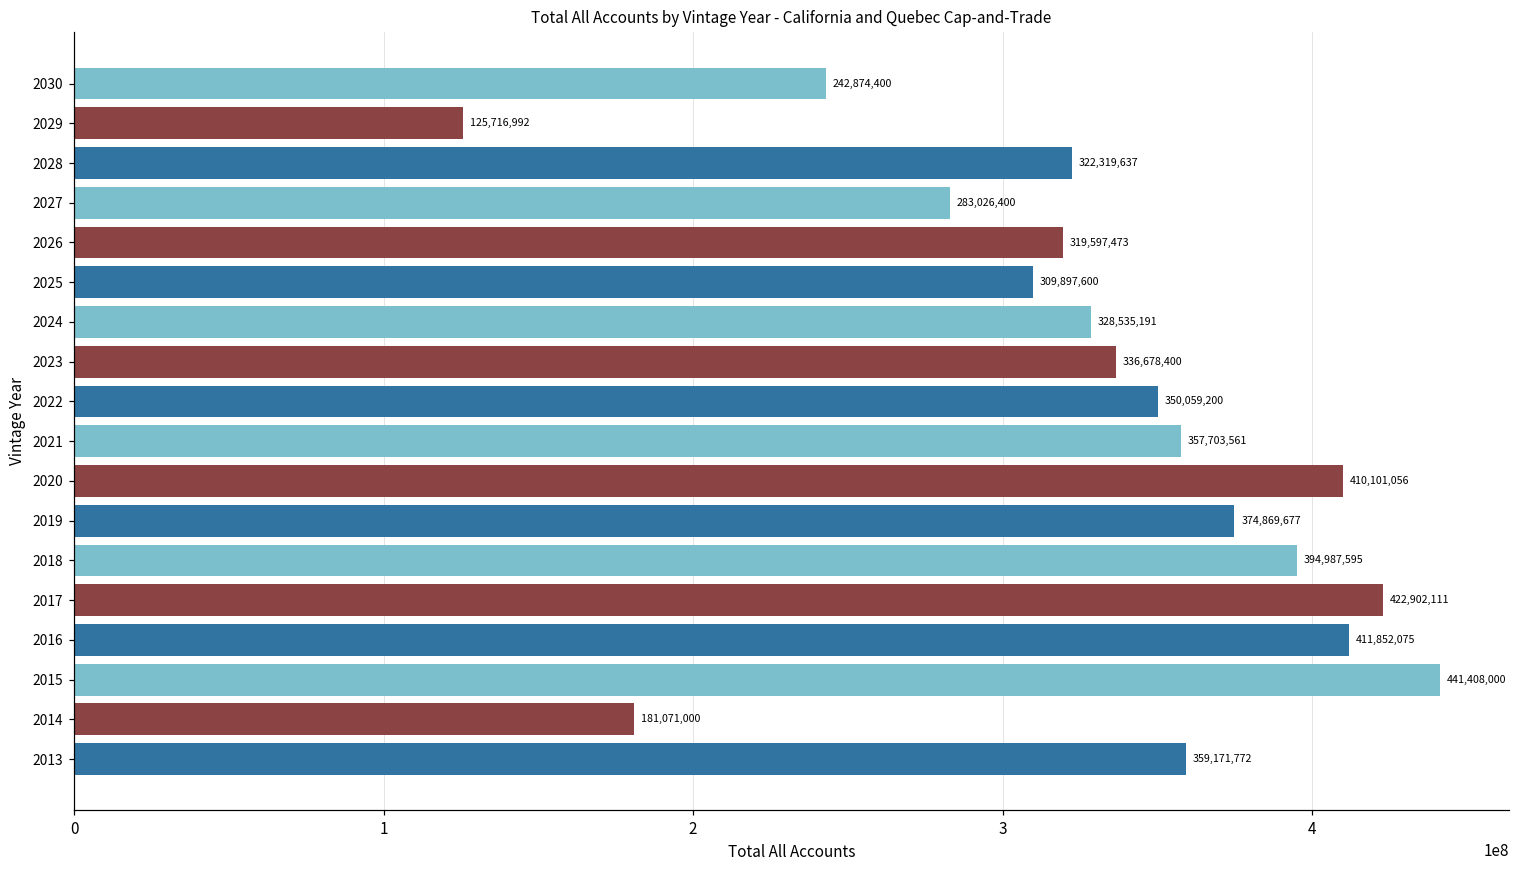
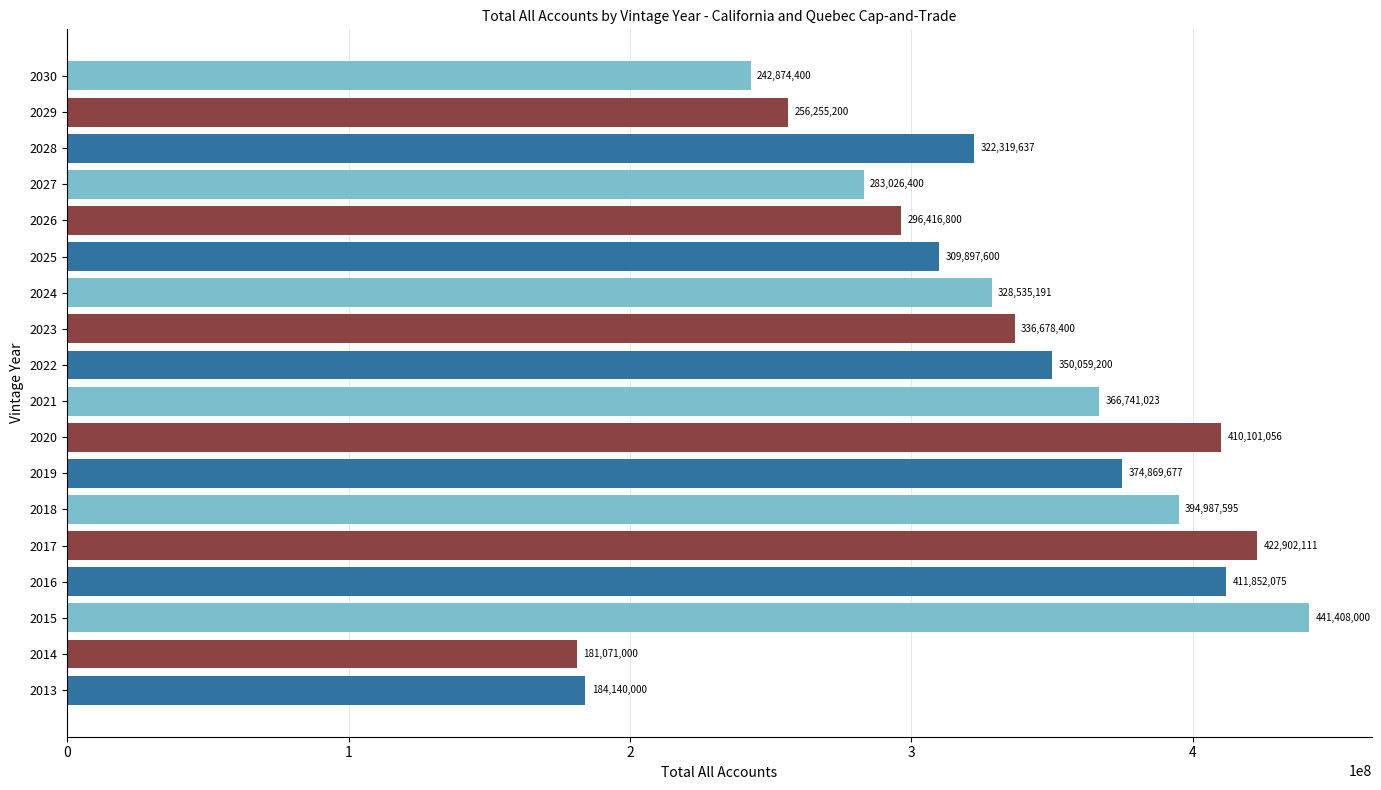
2029: 125,716,992 -> 256,255,200
2026: 319,597,473 -> 296,416,800
2021: 357,703,561 -> 366,741,023
2013: 359,171,772 -> 184,140,000
